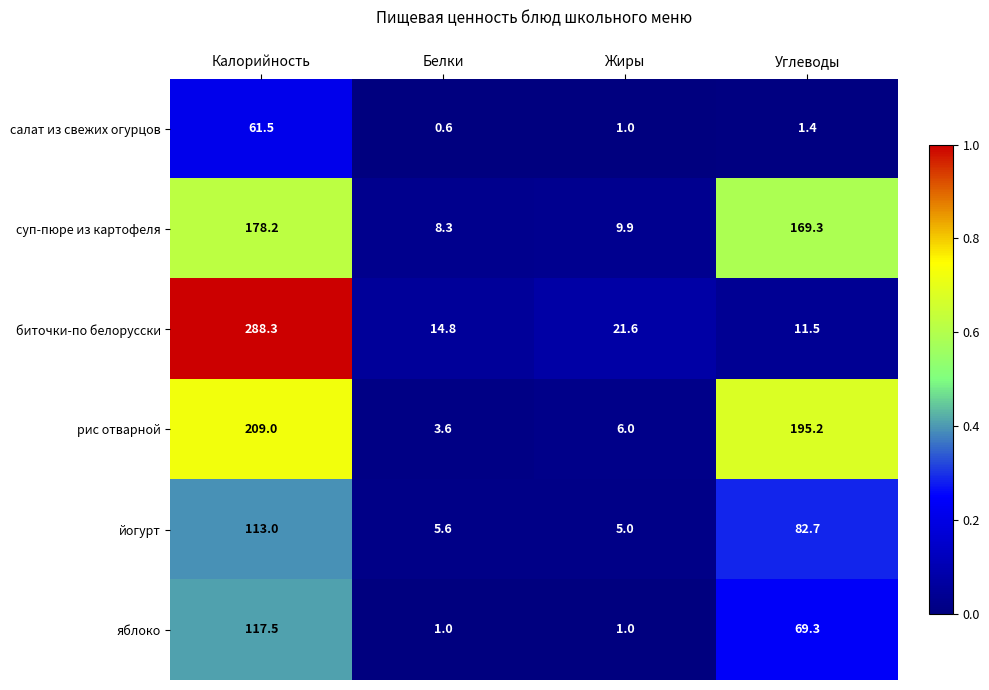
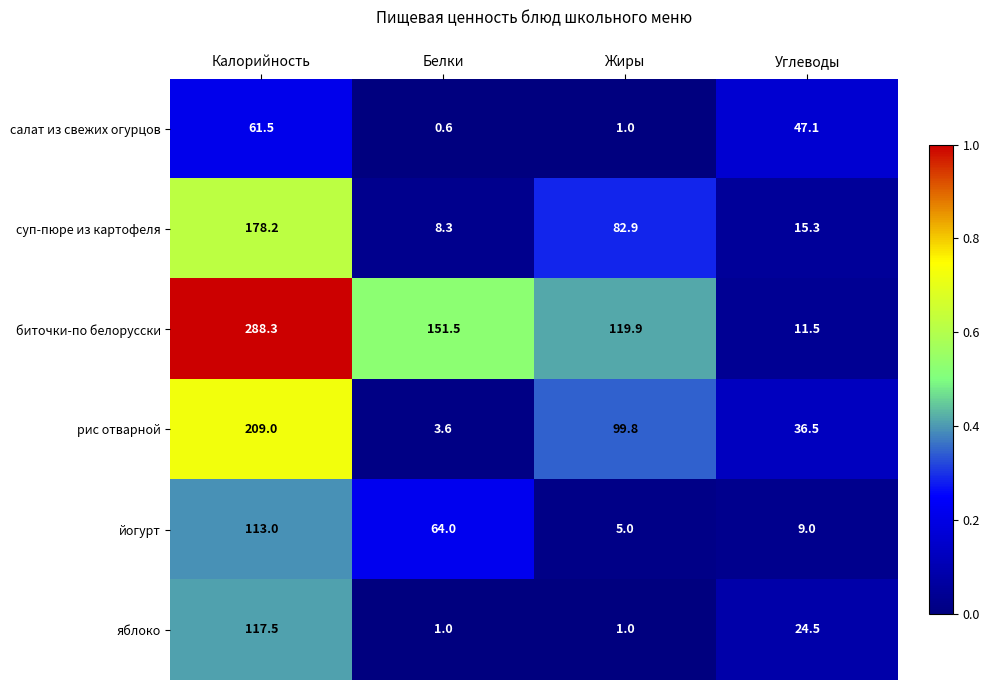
салат из свежих огурцов, Углеводы: 1.4 -> 47.1
суп-пюре из картофеля, Жиры: 9.9 -> 82.9
суп-пюре из картофеля, Углеводы: 169.3 -> 15.3
биточки-по белорусски, Белки: 14.8 -> 151.5
биточки-по белорусски, Жиры: 21.6 -> 119.9
рис отварной, Жиры: 6.0 -> 99.8
рис отварной, Углеводы: 195.2 -> 36.5
йогурт, Белки: 5.6 -> 64.0
йогурт, Углеводы: 82.7 -> 9.0
яблоко, Углеводы: 69.3 -> 24.5
